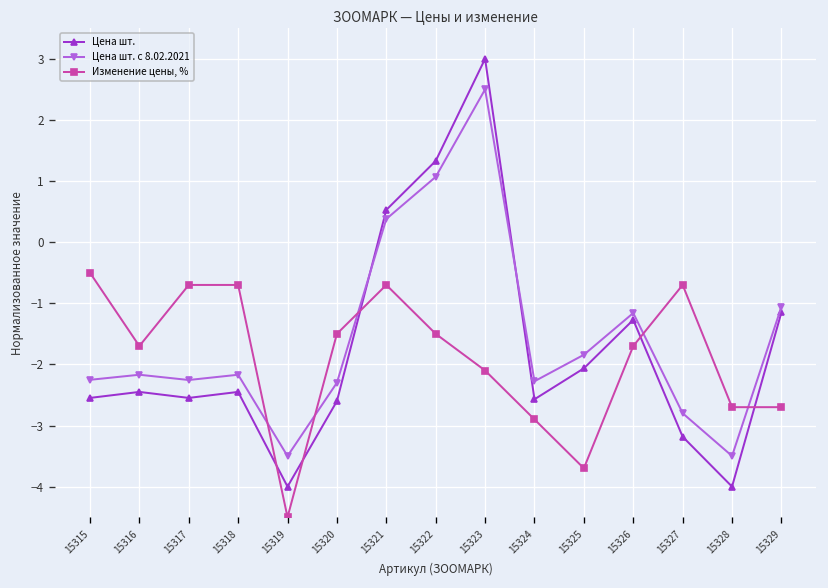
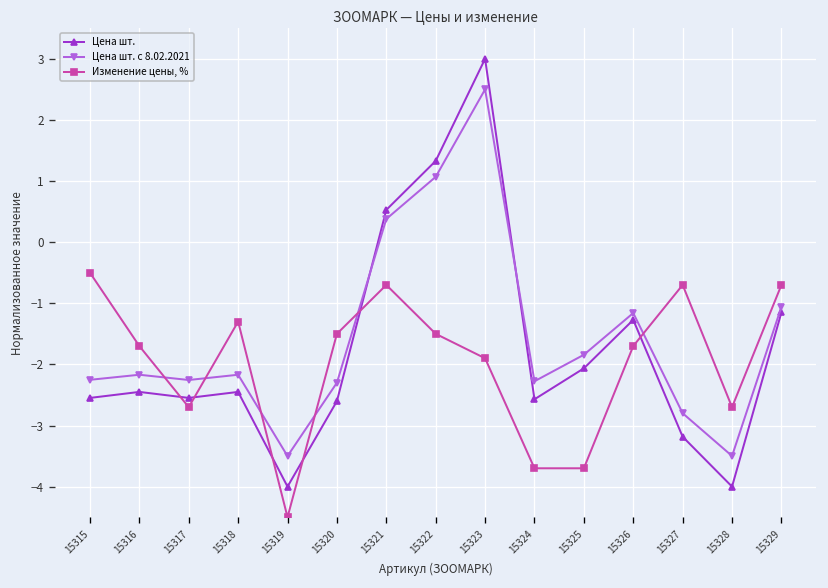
Изменение цены, %, 15317: -0.7 -> -2.7
Изменение цены, %, 15318: -0.7 -> -1.3
Изменение цены, %, 15323: -2.1 -> -1.9
Изменение цены, %, 15324: -2.9 -> -3.7
Изменение цены, %, 15329: -2.7 -> -0.7
